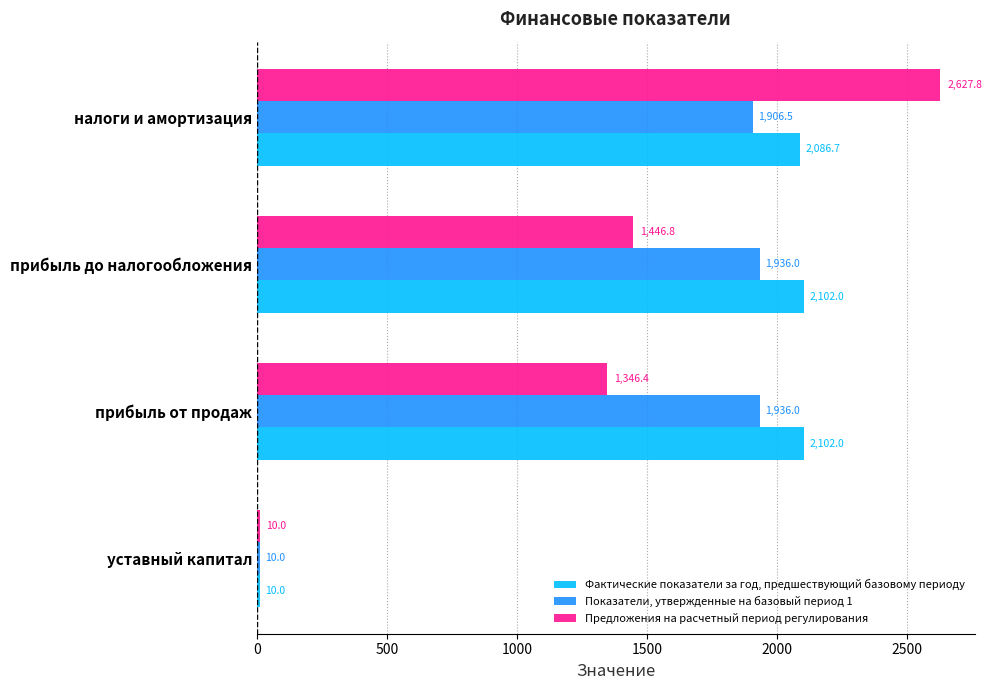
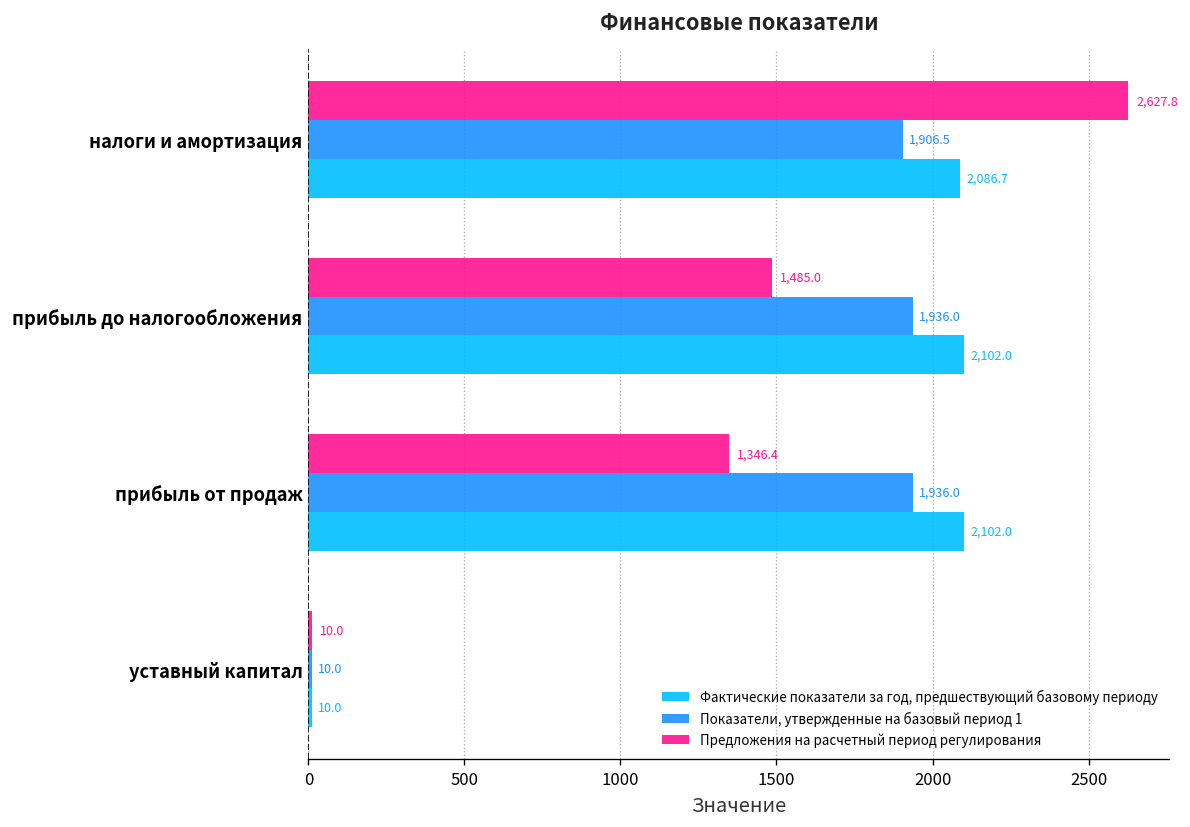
Предложения на расчетный период регулирования, прибыль до налогообложения: 1,446.8 -> 1,485.0
